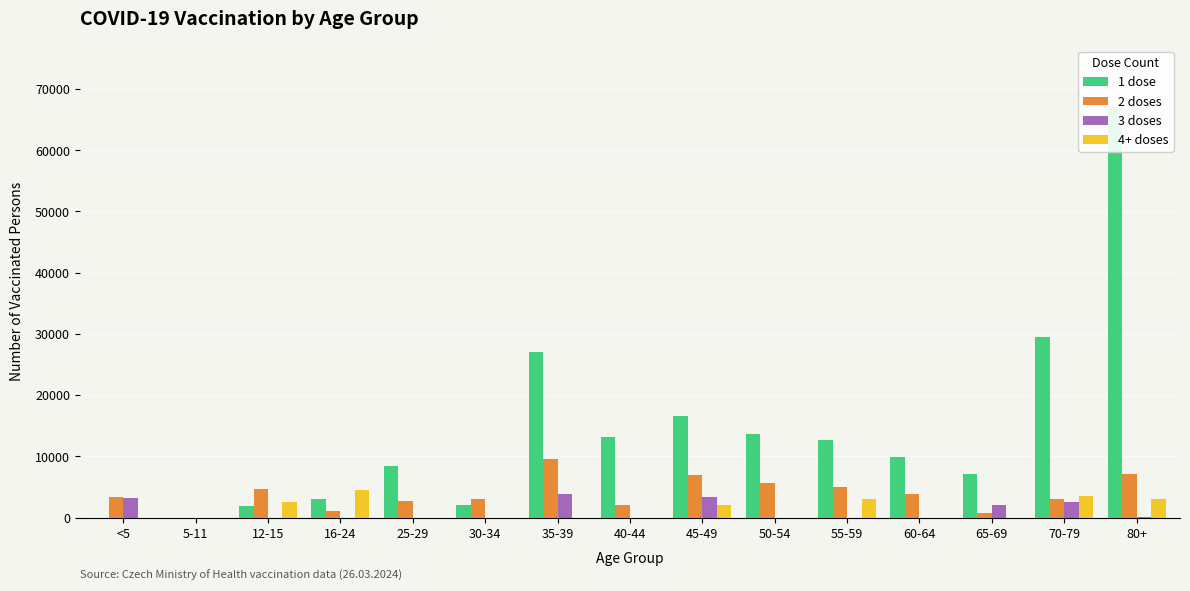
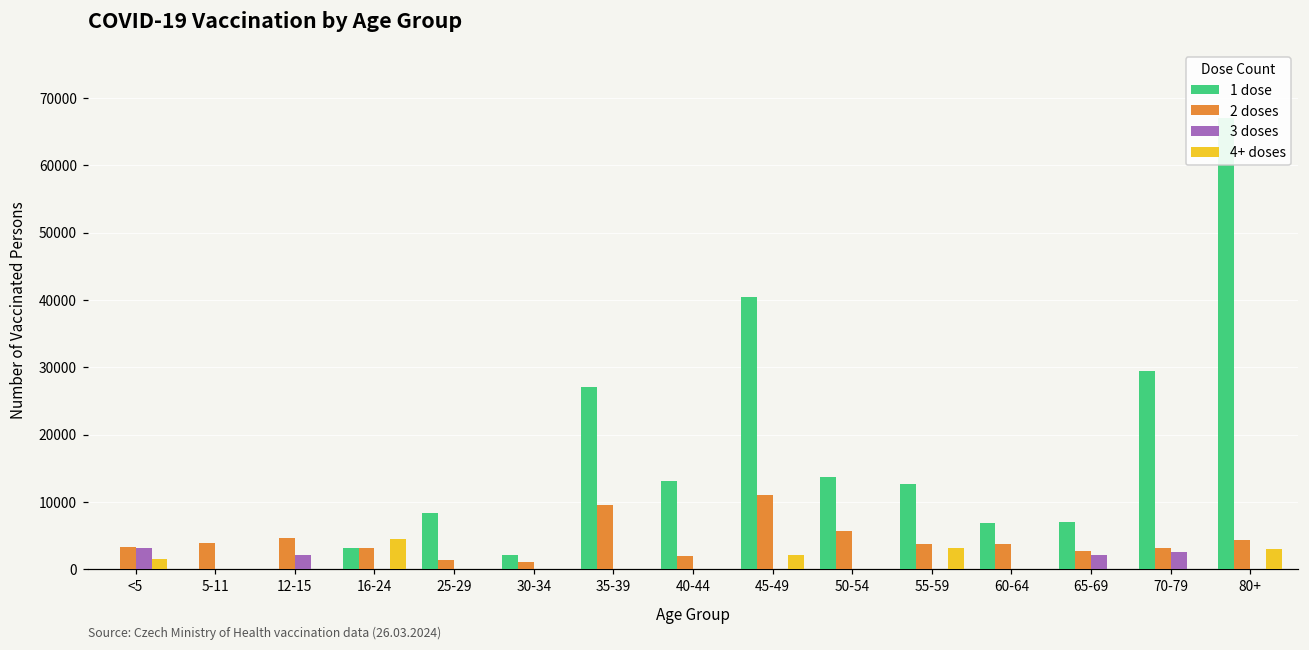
4+ doses, <5: 0 -> 2000
2 doses, 5-11: 0 -> 4000
1 dose, 12-15: 2000 -> 0
3 doses, 12-15: 0 -> 2000
4+ doses, 12-15: 3000 -> 0
2 doses, 16-24: 1000 -> 3000
2 doses, 25-29: 3000 -> 1000
2 doses, 30-34: 3000 -> 1000
3 doses, 35-39: 4000 -> 0
1 dose, 45-49: 17000 -> 40000
2 doses, 45-49: 7000 -> 11000
3 doses, 45-49: 3000 -> 0
2 doses, 55-59: 5000 -> 4000
1 dose, 60-64: 10000 -> 7000
2 doses, 65-69: 1000 -> 3000
4+ doses, 70-79: 3000 -> 0
2 doses, 80+: 7000 -> 4000
